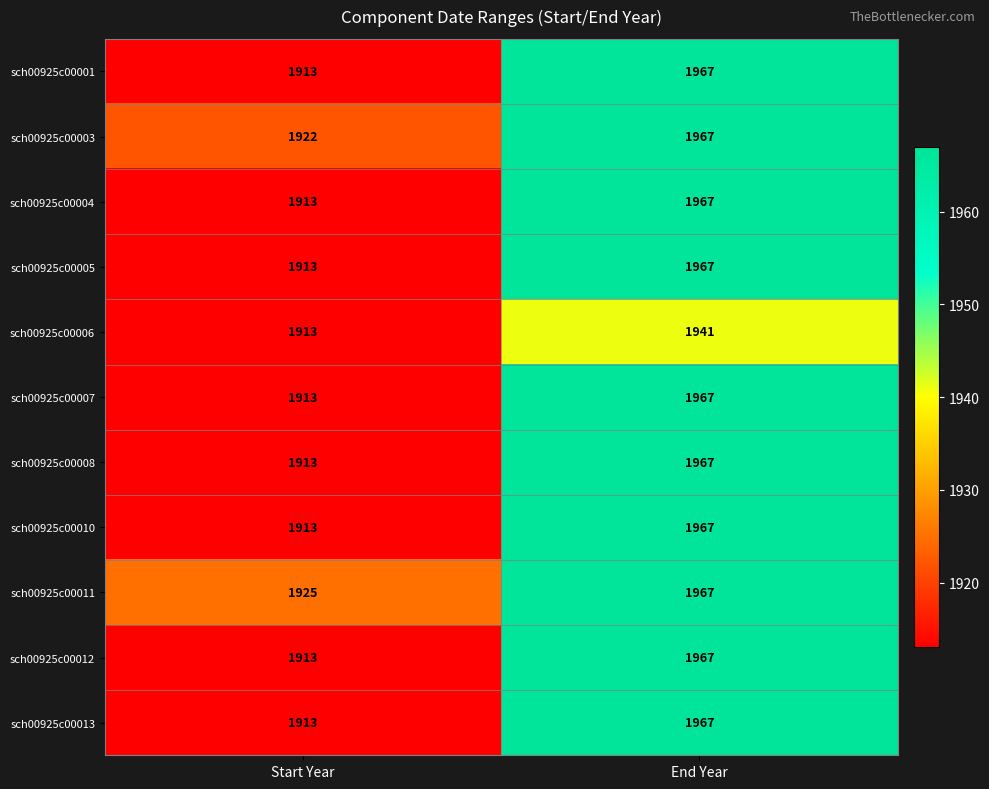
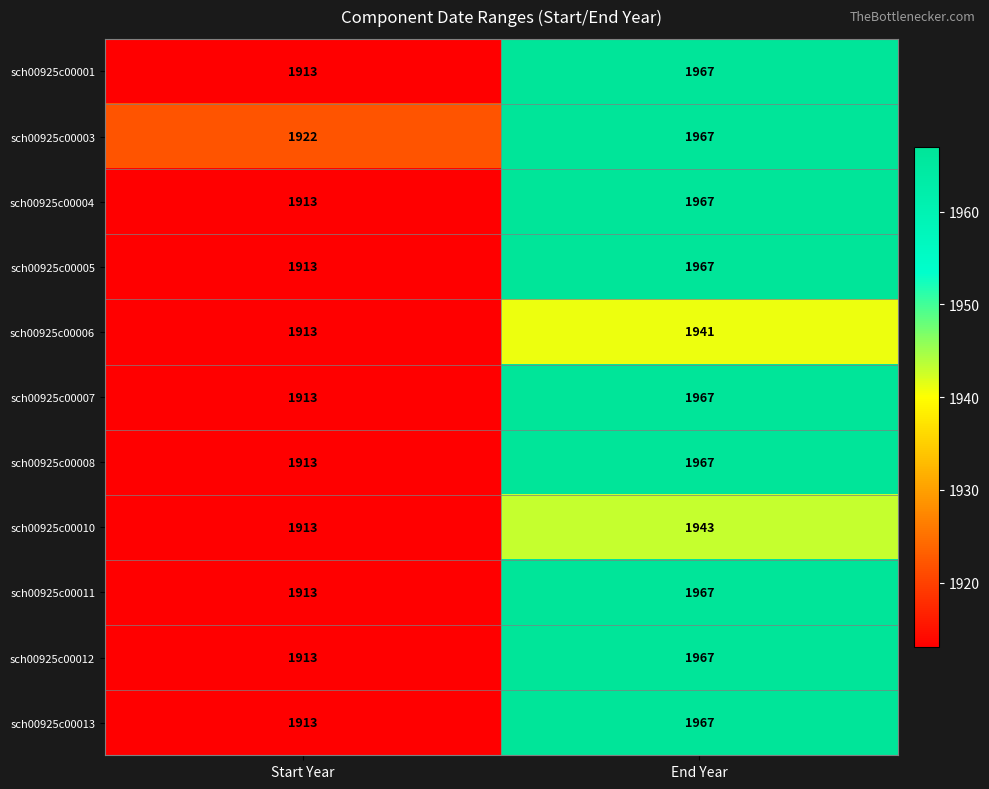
sch00925c00010, End Year: 1967 -> 1943
sch00925c00011, Start Year: 1925 -> 1913
